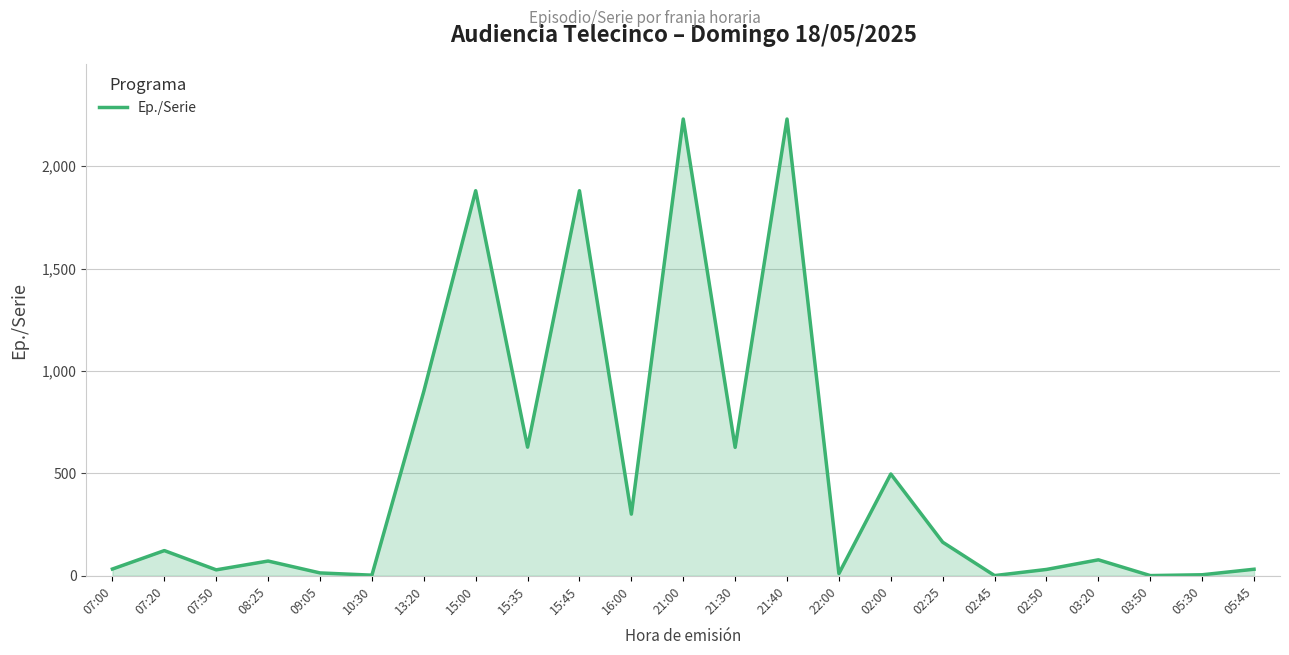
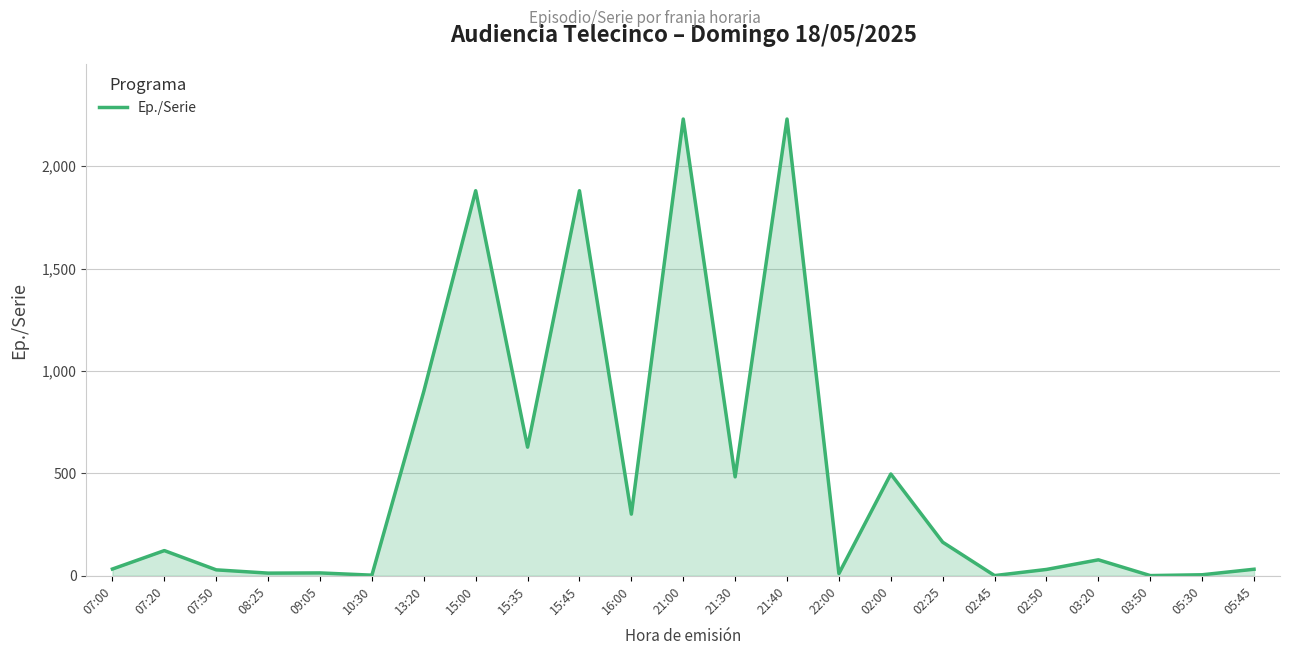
08:25: 70 -> 10
21:30: 630 -> 480
